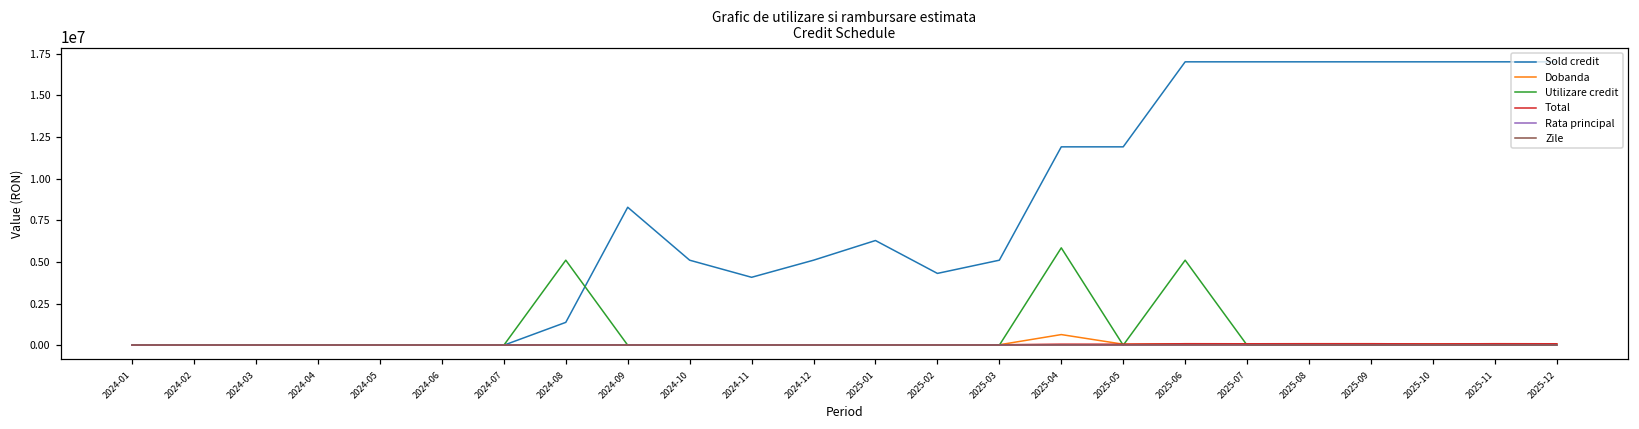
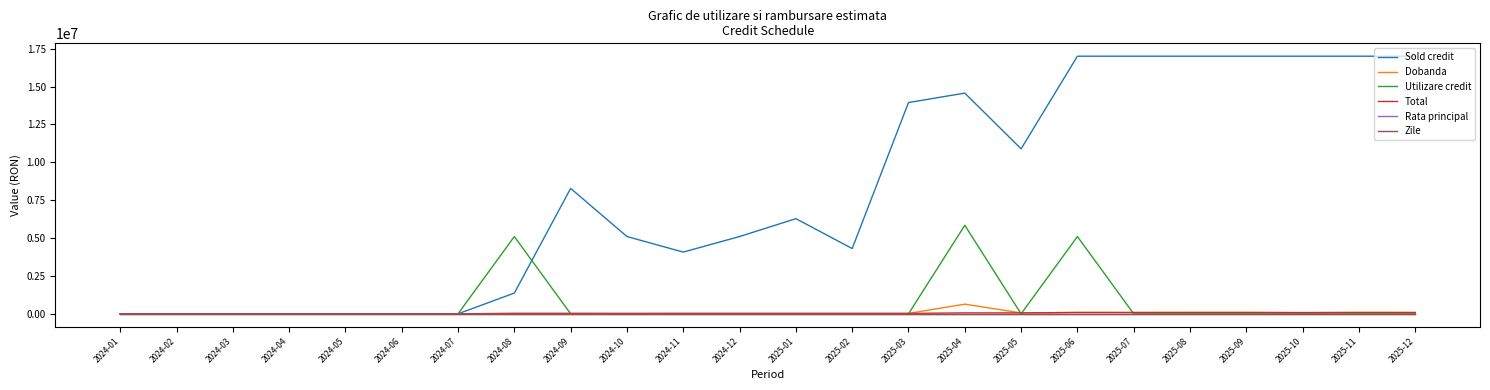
Sold credit, 2025-03: 5100000 -> 13900000
Sold credit, 2025-04: 11900000 -> 14600000
Sold credit, 2025-05: 11900000 -> 10900000
